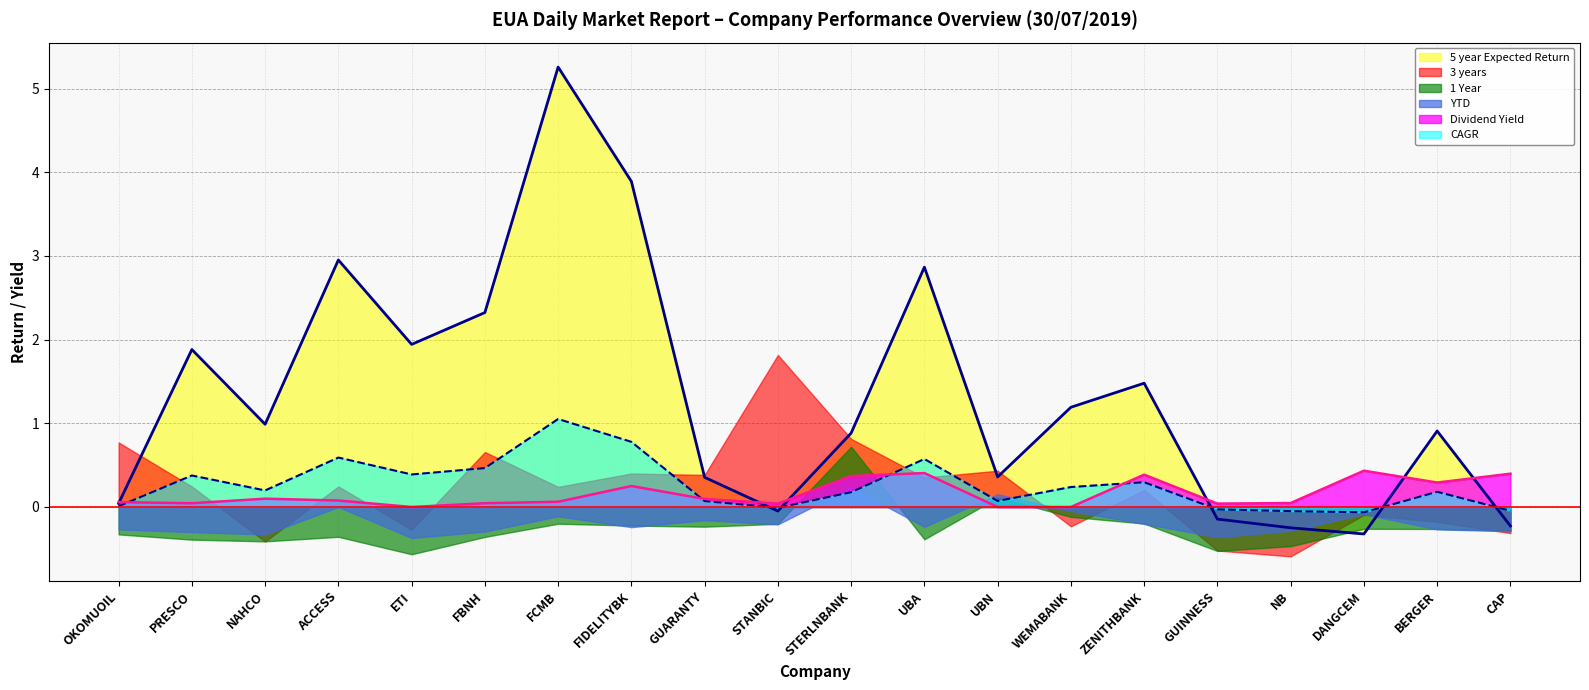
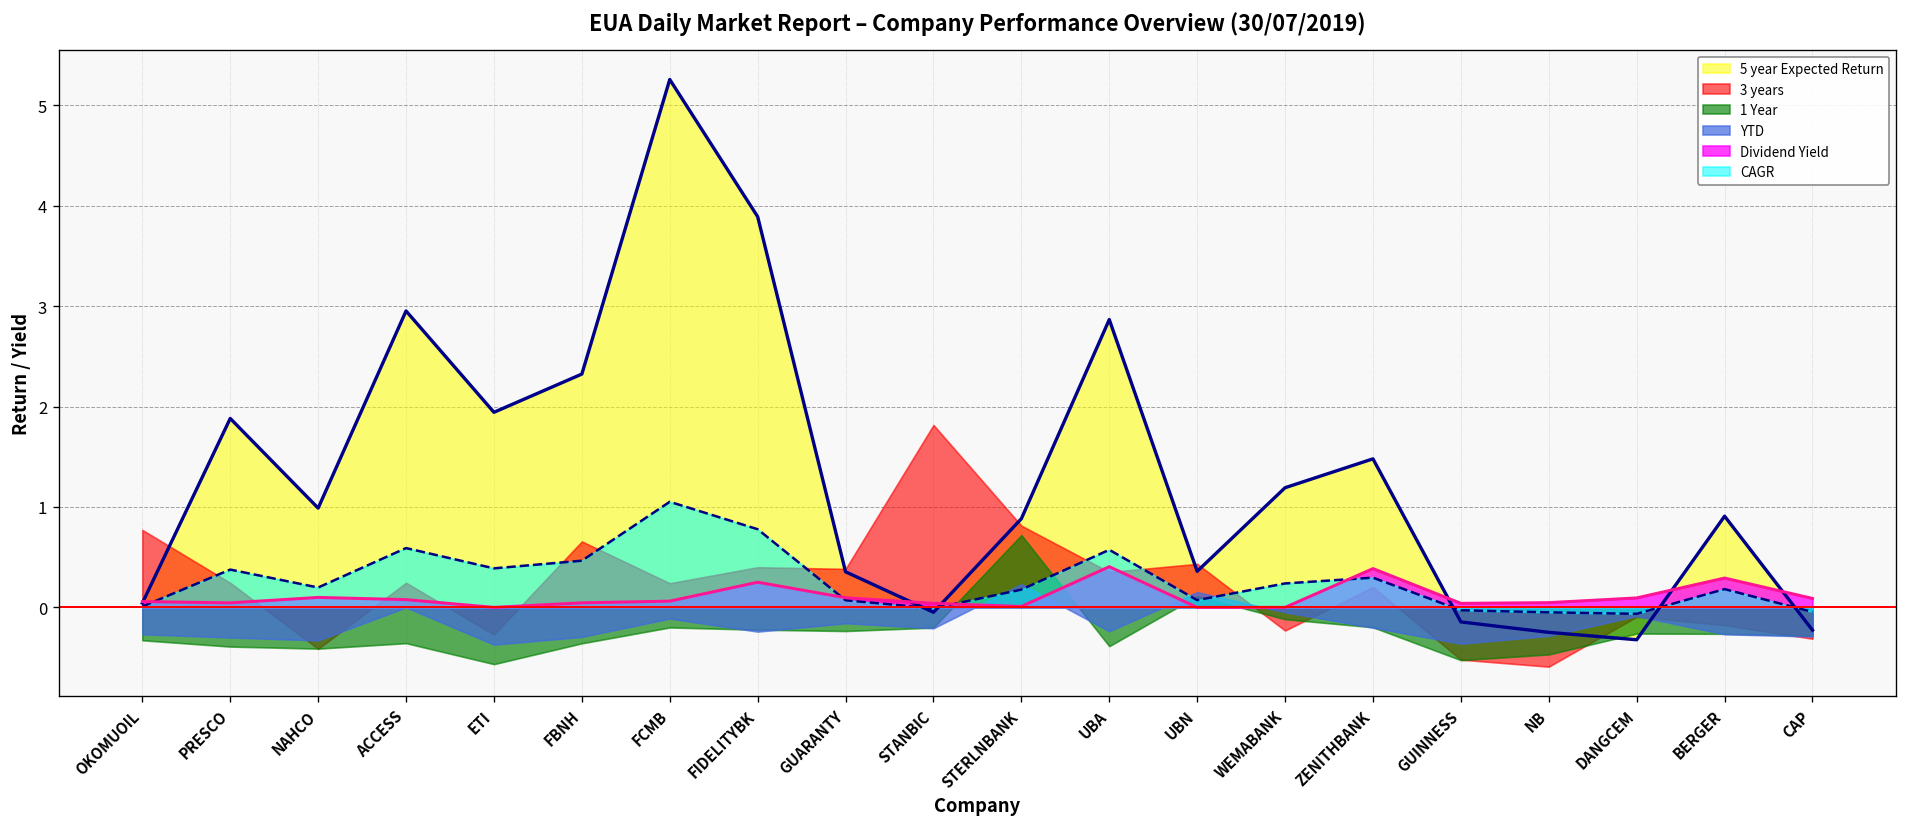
Dividend Yield, STERLNBANK: 0.4 -> 0.0
Dividend Yield, DANGCEM: 0.4 -> 0.1
Dividend Yield, CAP: 0.4 -> 0.1
